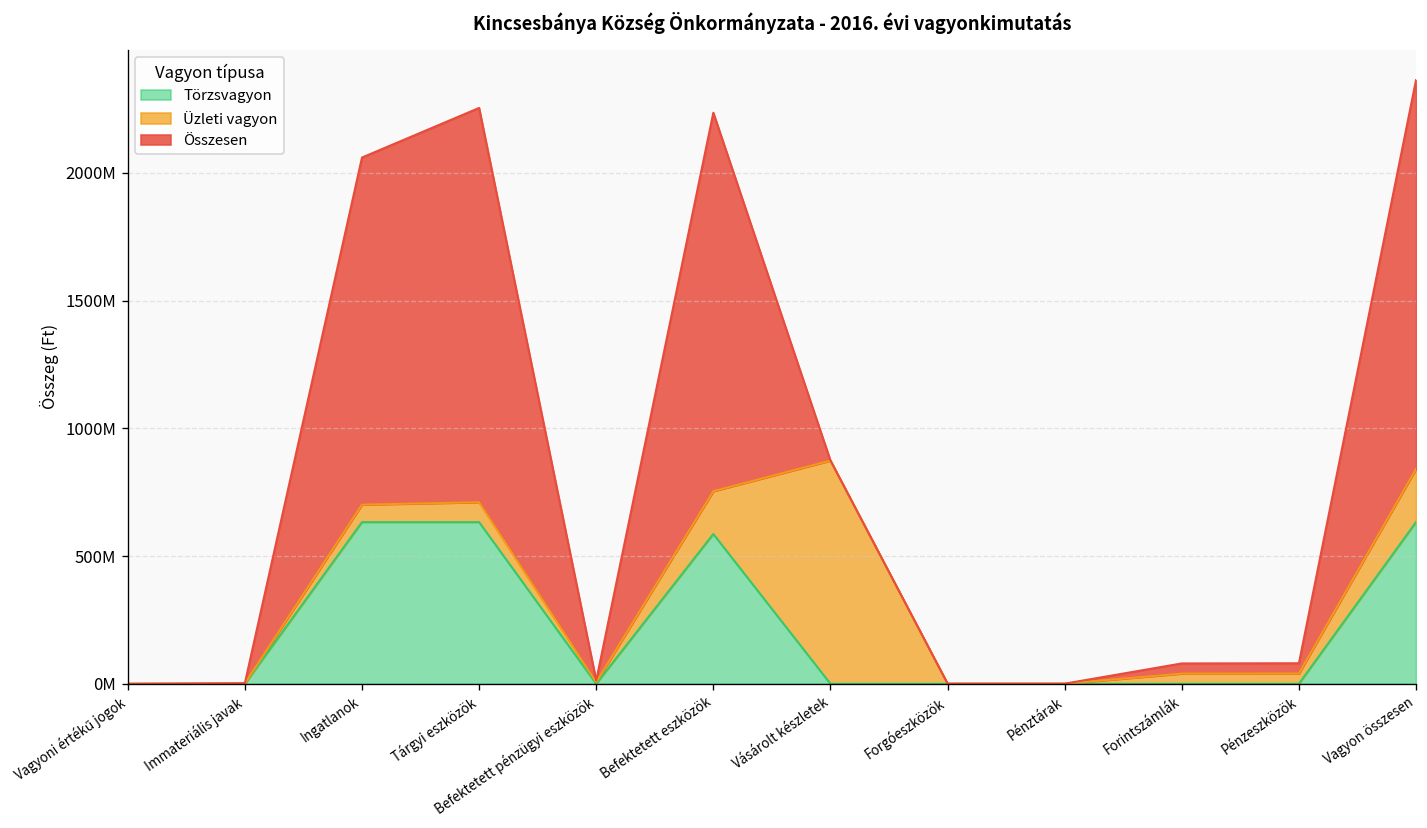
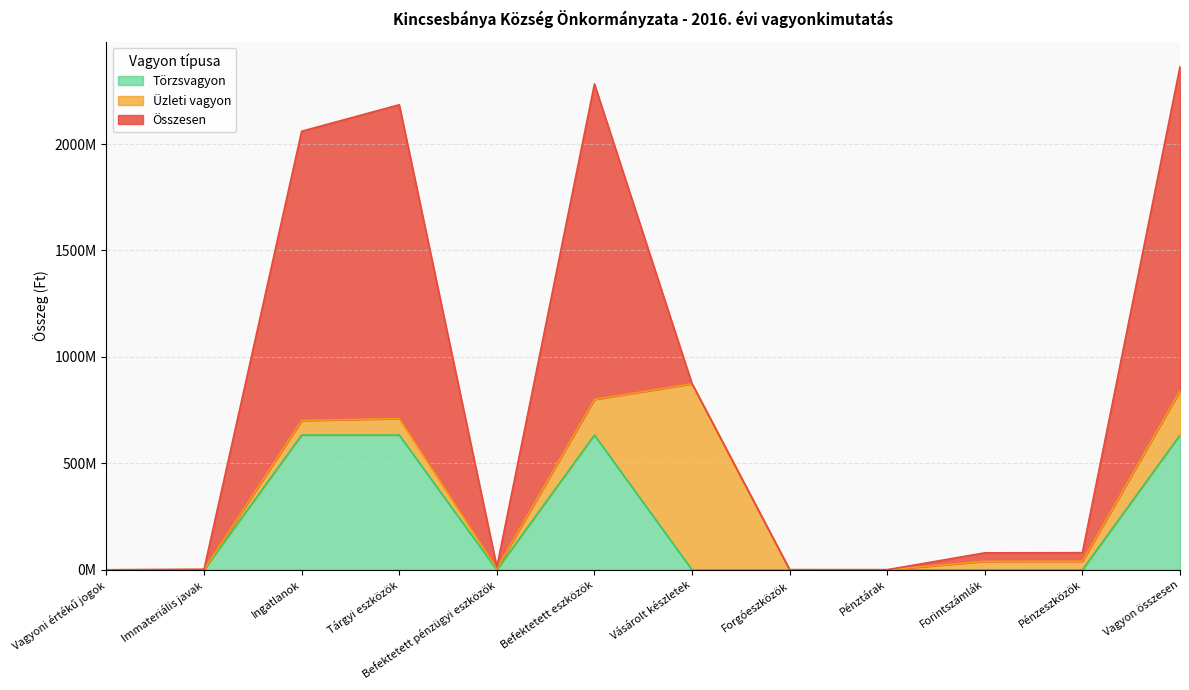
Összesen, Tárgyi eszközök: 1540000000 -> 1470000000
Törzsvagyon, Befektetett eszközök: 590000000 -> 630000000
